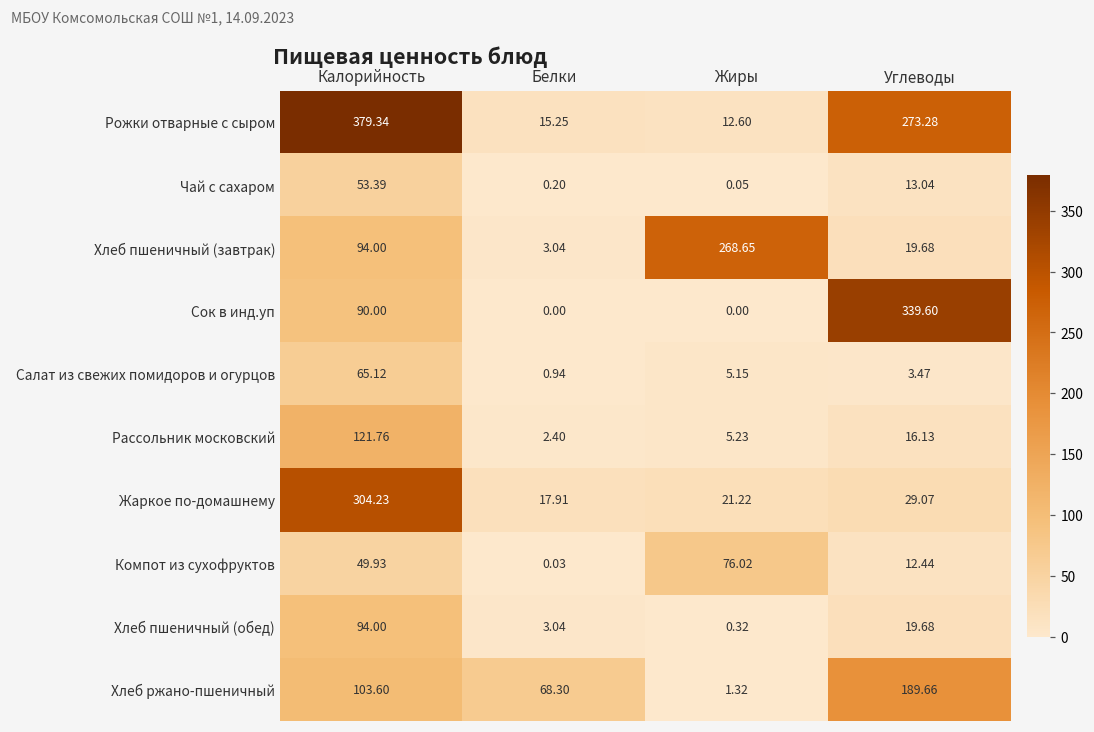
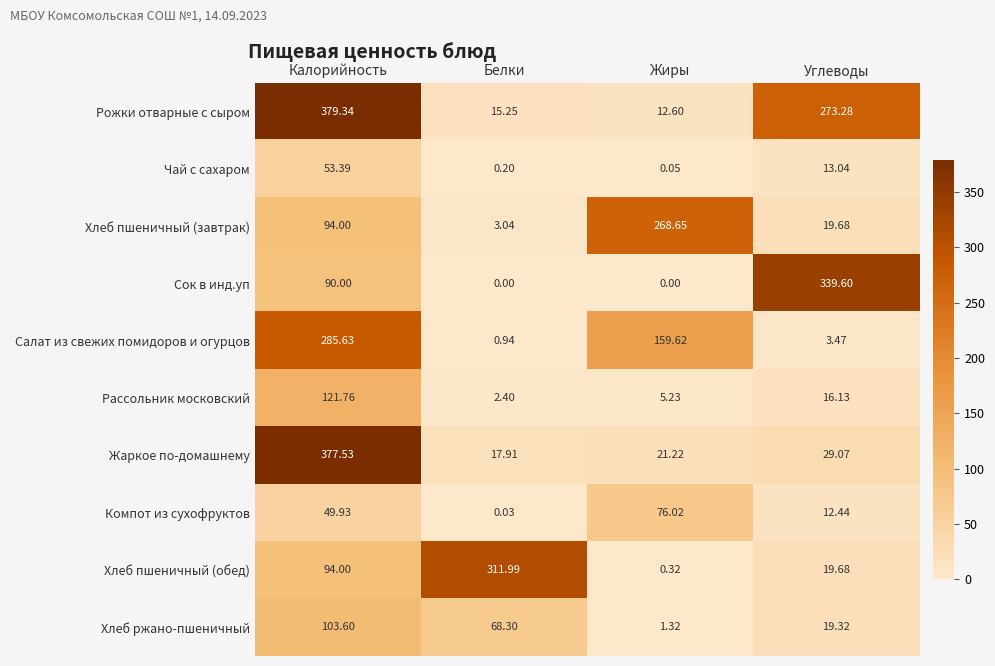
Салат из свежих помидоров и огурцов, Калорийность: 65.12 -> 285.63
Салат из свежих помидоров и огурцов, Жиры: 5.15 -> 159.62
Жаркое по-домашнему, Калорийность: 304.23 -> 377.53
Хлеб пшеничный (обед), Белки: 3.04 -> 311.99
Хлеб ржано-пшеничный, Углеводы: 189.66 -> 19.32
